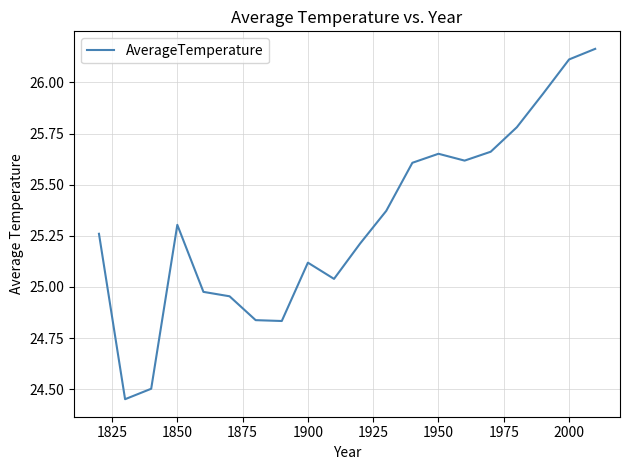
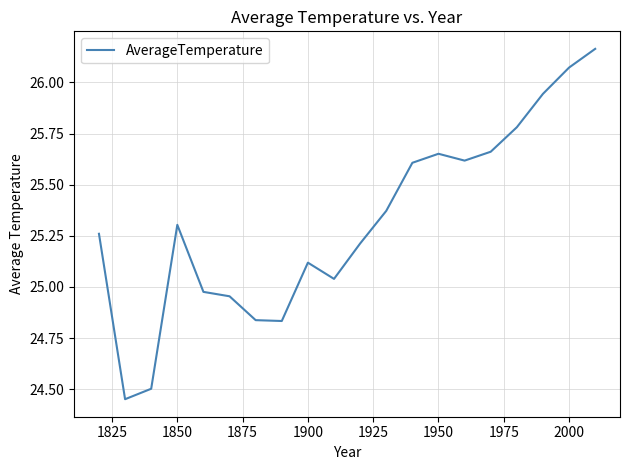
2000: 26.11 -> 26.07
